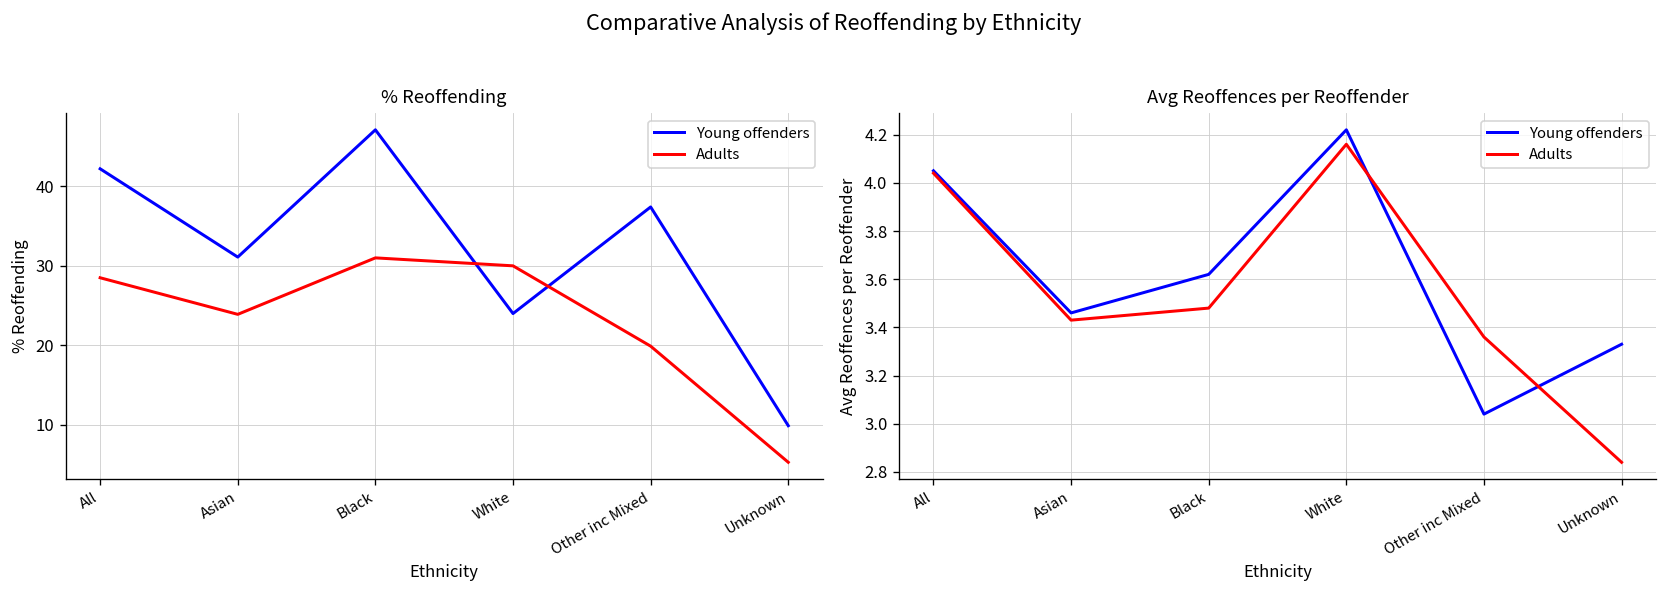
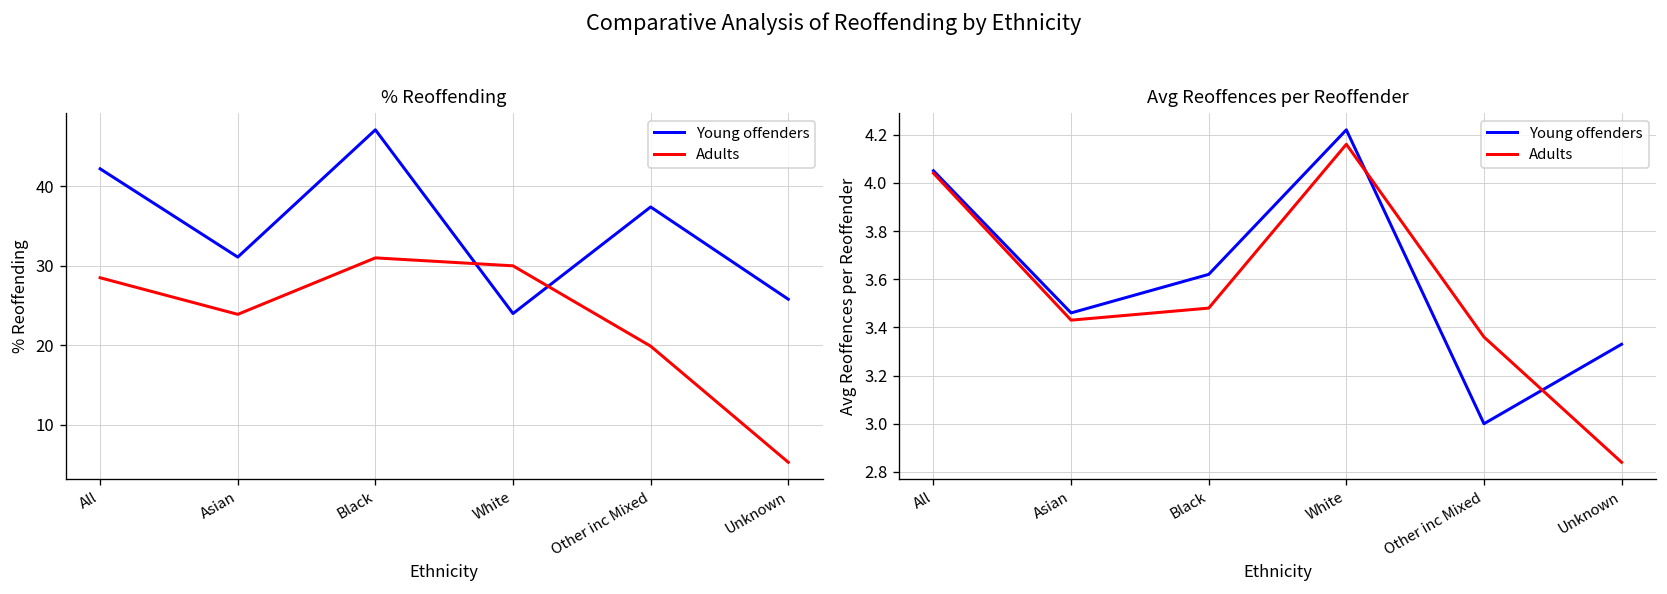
% Reoffending, Young offenders, Unknown: 10 -> 26
Avg Reoffences per Reoffender, Young offenders, Other inc Mixed: 3.04 -> 3.00
